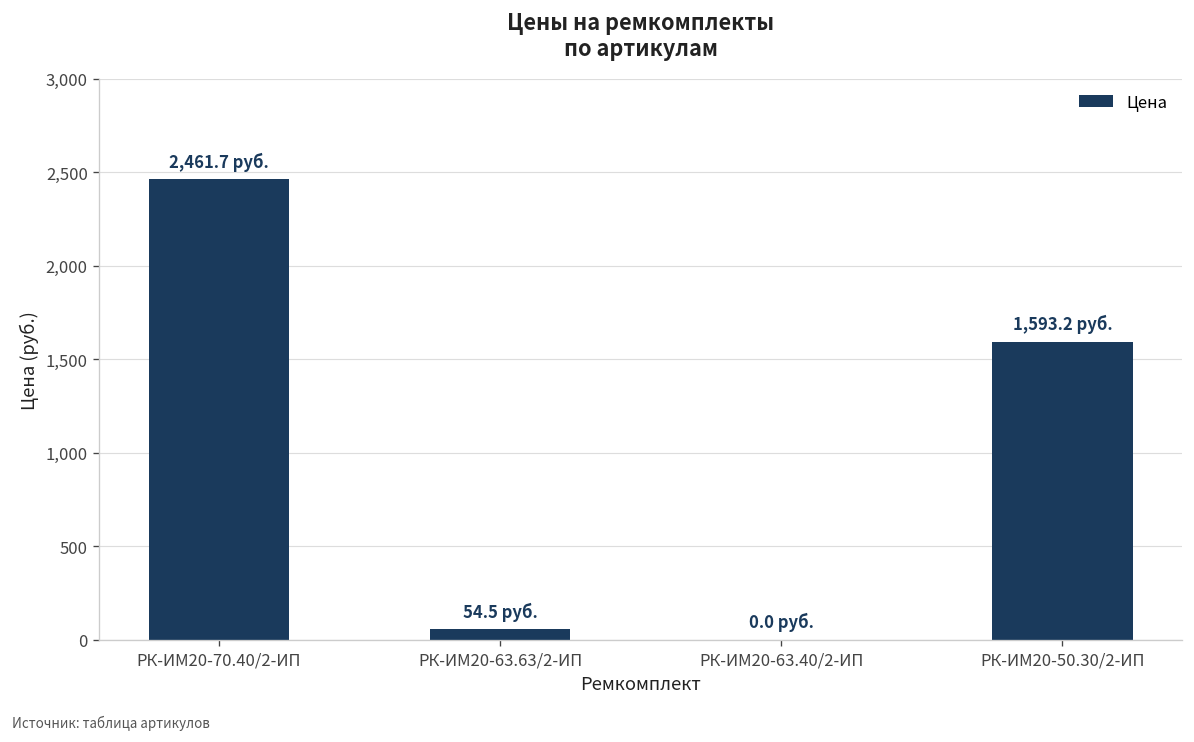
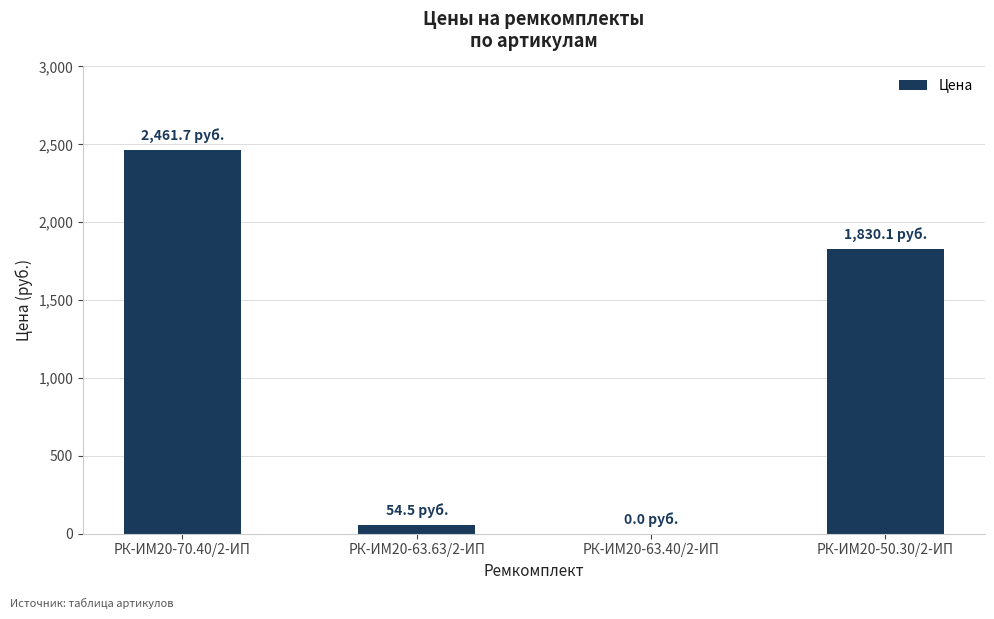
РК-ИМ20-50.30/2-ИП: 1,593.2 -> 1,830.1
